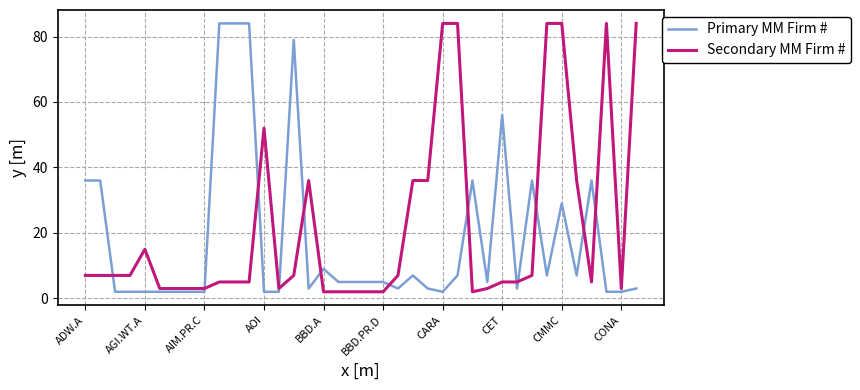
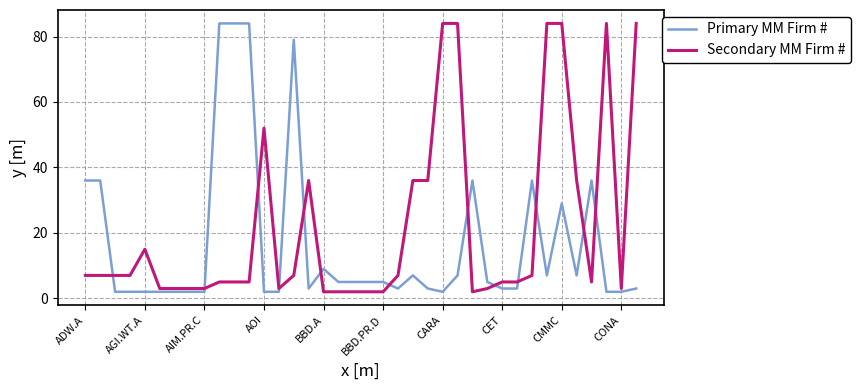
Primary MM Firm #, CET: 56 -> 3
